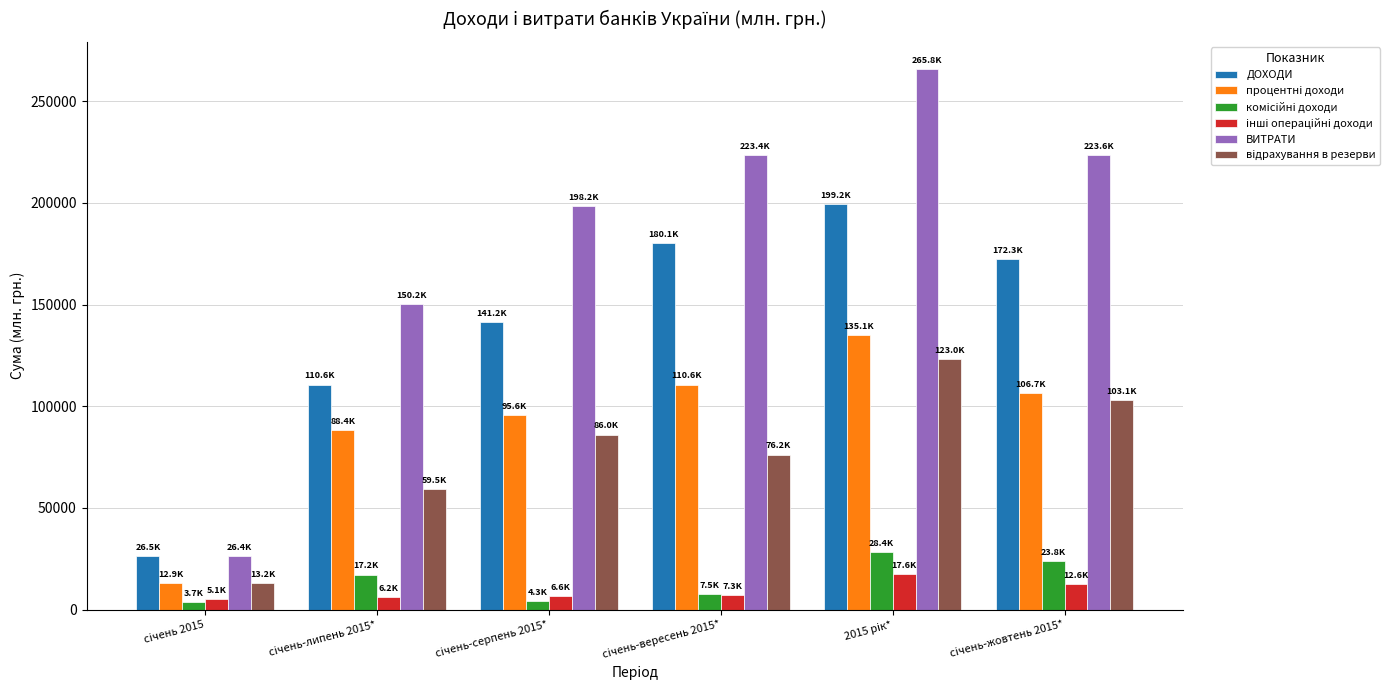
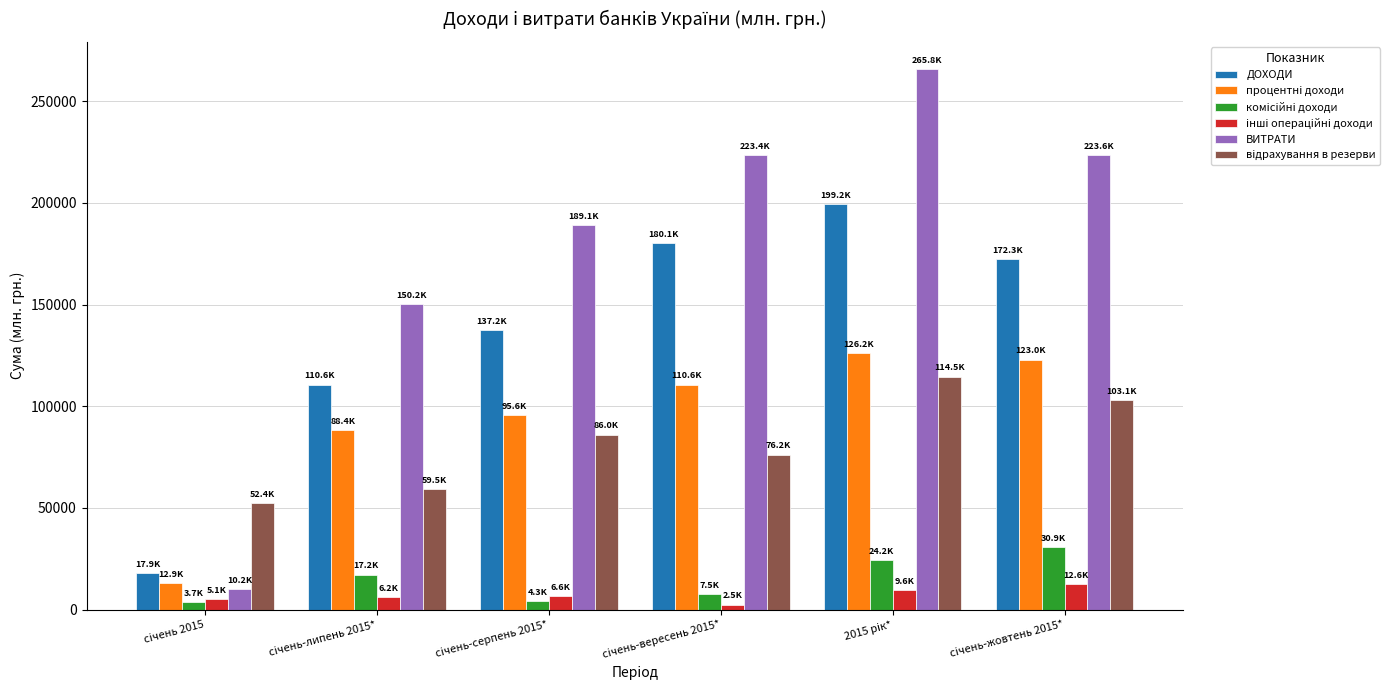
ДОХОДИ, січень 2015: 26.5K -> 17.9K
ВИТРАТИ, січень 2015: 26.4K -> 10.2K
відрахування в резерви, січень 2015: 13.2K -> 52.4K
ДОХОДИ, січень-серпень 2015*: 141.2K -> 137.2K
ВИТРАТИ, січень-серпень 2015*: 198.2K -> 189.1K
інші операційні доходи, січень-вересень 2015*: 7.3K -> 2.5K
процентні доходи, 2015 рік*: 135.1K -> 126.2K
комісійні доходи, 2015 рік*: 28.4K -> 24.2K
інші операційні доходи, 2015 рік*: 17.6K -> 9.6K
відрахування в резерви, 2015 рік*: 123.0K -> 114.5K
процентні доходи, січень-жовтень 2015*: 106.7K -> 123.0K
комісійні доходи, січень-жовтень 2015*: 23.8K -> 30.9K
